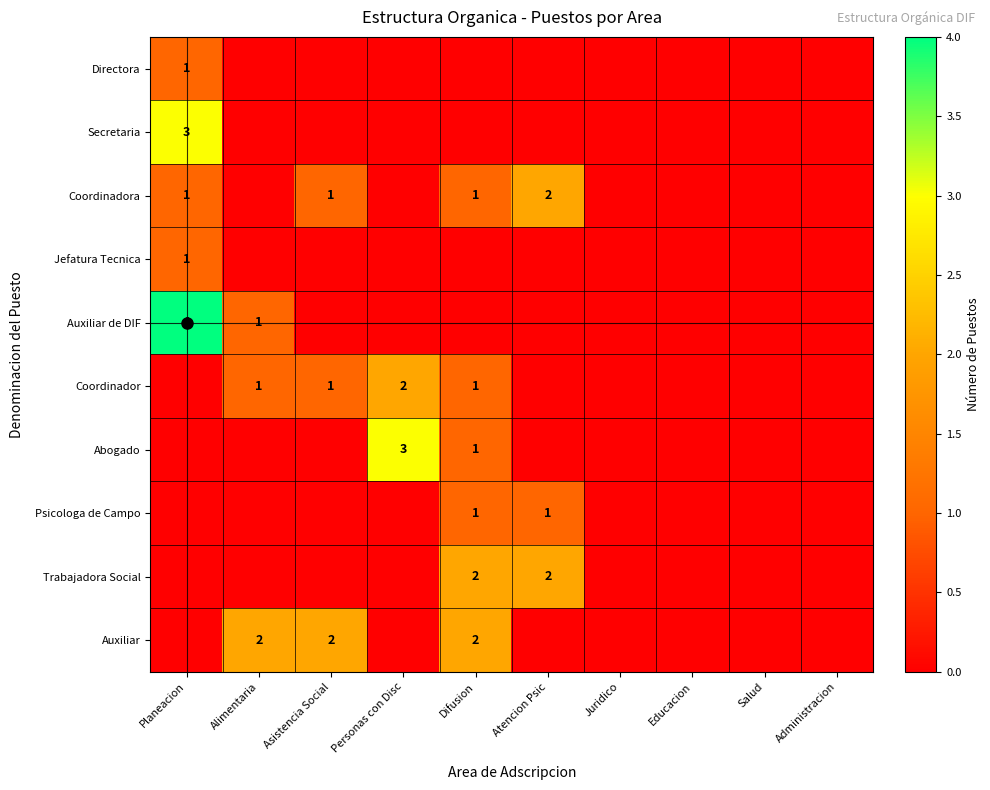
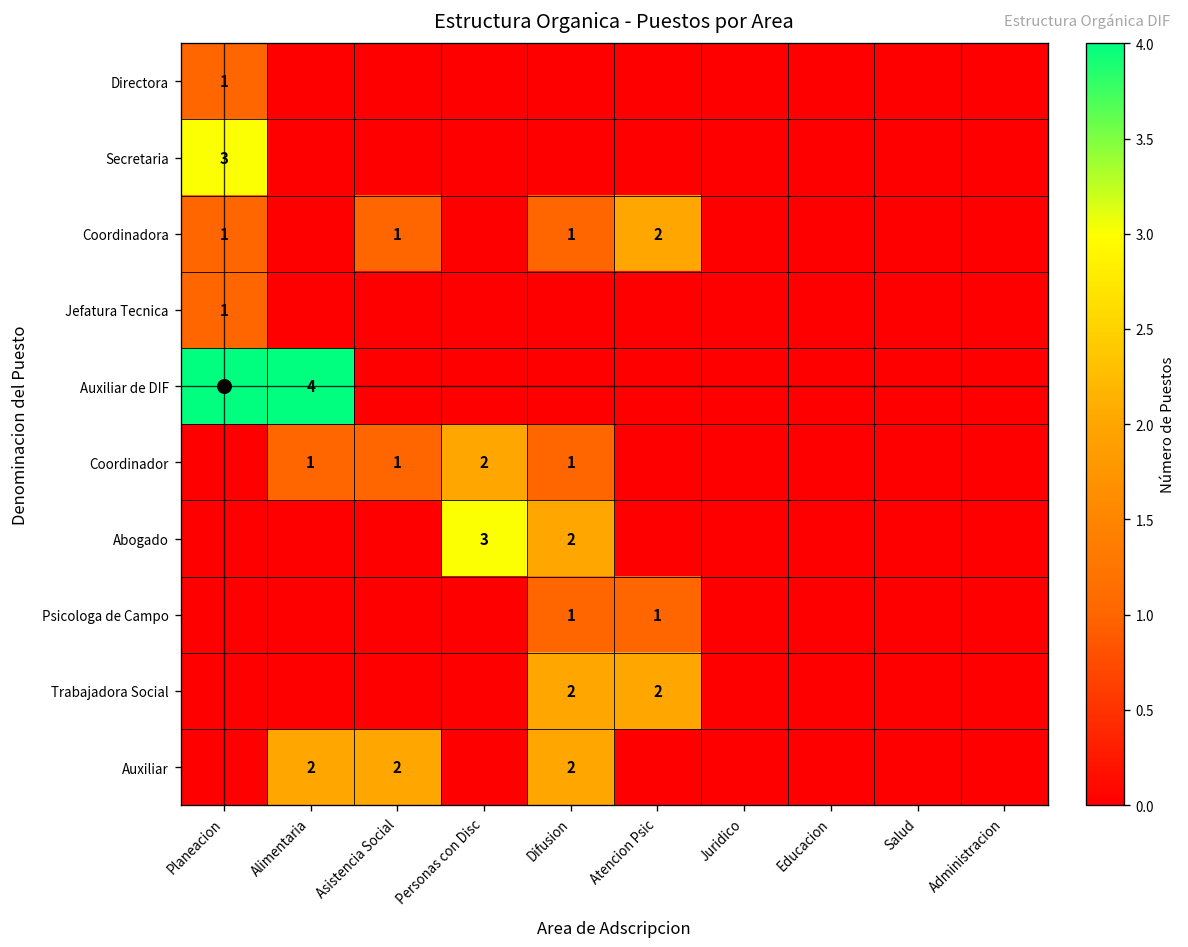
Auxiliar de DIF, Alimentaria: 1 -> 4
Abogado, Difusion: 1 -> 2
